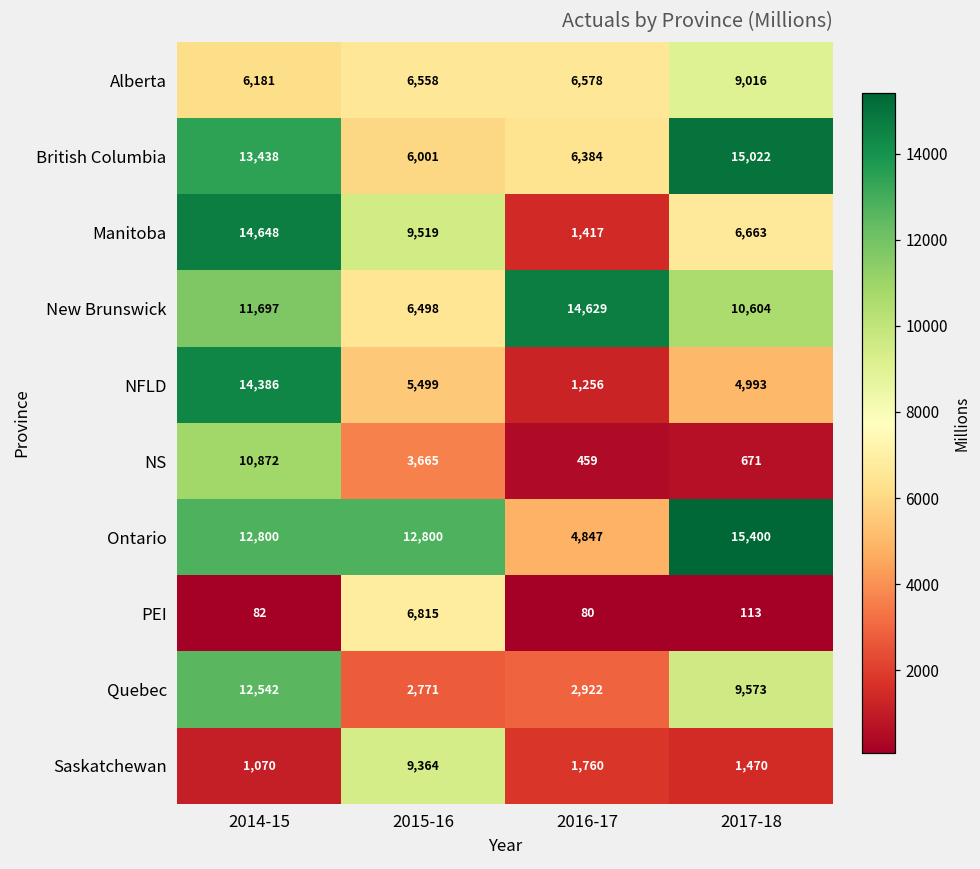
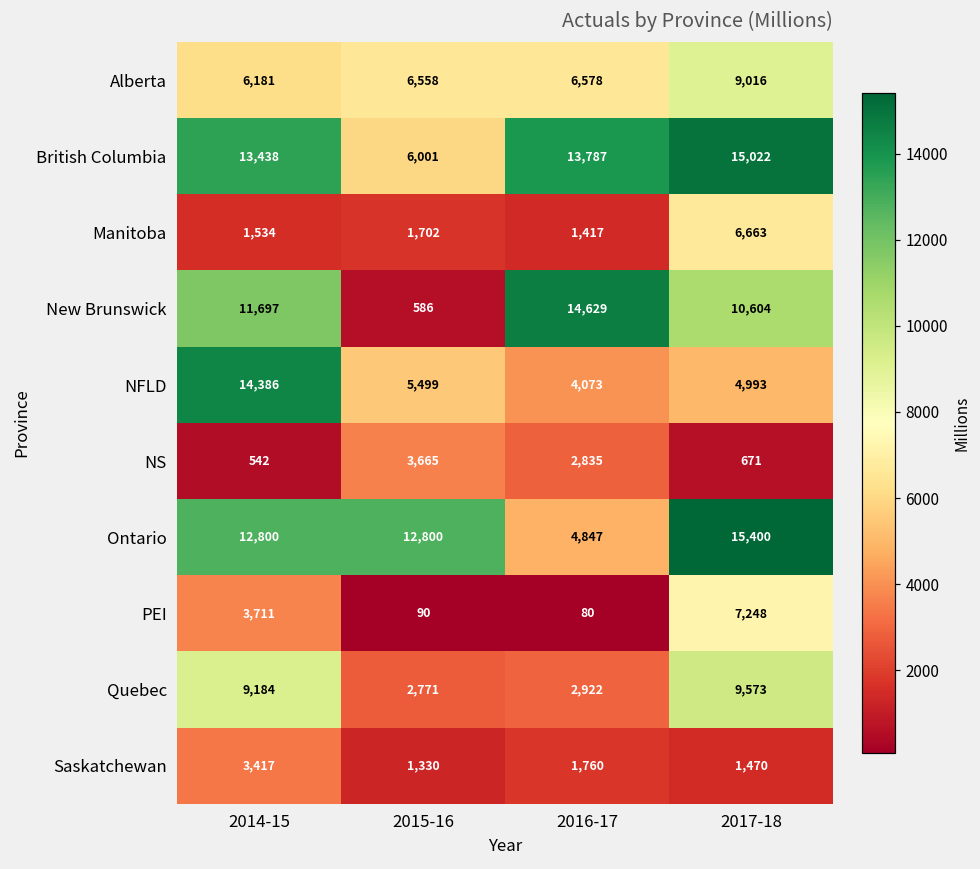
British Columbia, 2016-17: 6,384 -> 13,787
Manitoba, 2014-15: 14,648 -> 1,534
Manitoba, 2015-16: 9,519 -> 1,702
New Brunswick, 2015-16: 6,498 -> 586
NFLD, 2016-17: 1,256 -> 4,073
NS, 2014-15: 10,872 -> 542
NS, 2016-17: 459 -> 2,835
PEI, 2014-15: 82 -> 3,711
PEI, 2015-16: 6,815 -> 90
PEI, 2017-18: 113 -> 7,248
Quebec, 2014-15: 12,542 -> 9,184
Saskatchewan, 2014-15: 1,070 -> 3,417
Saskatchewan, 2015-16: 9,364 -> 1,330
